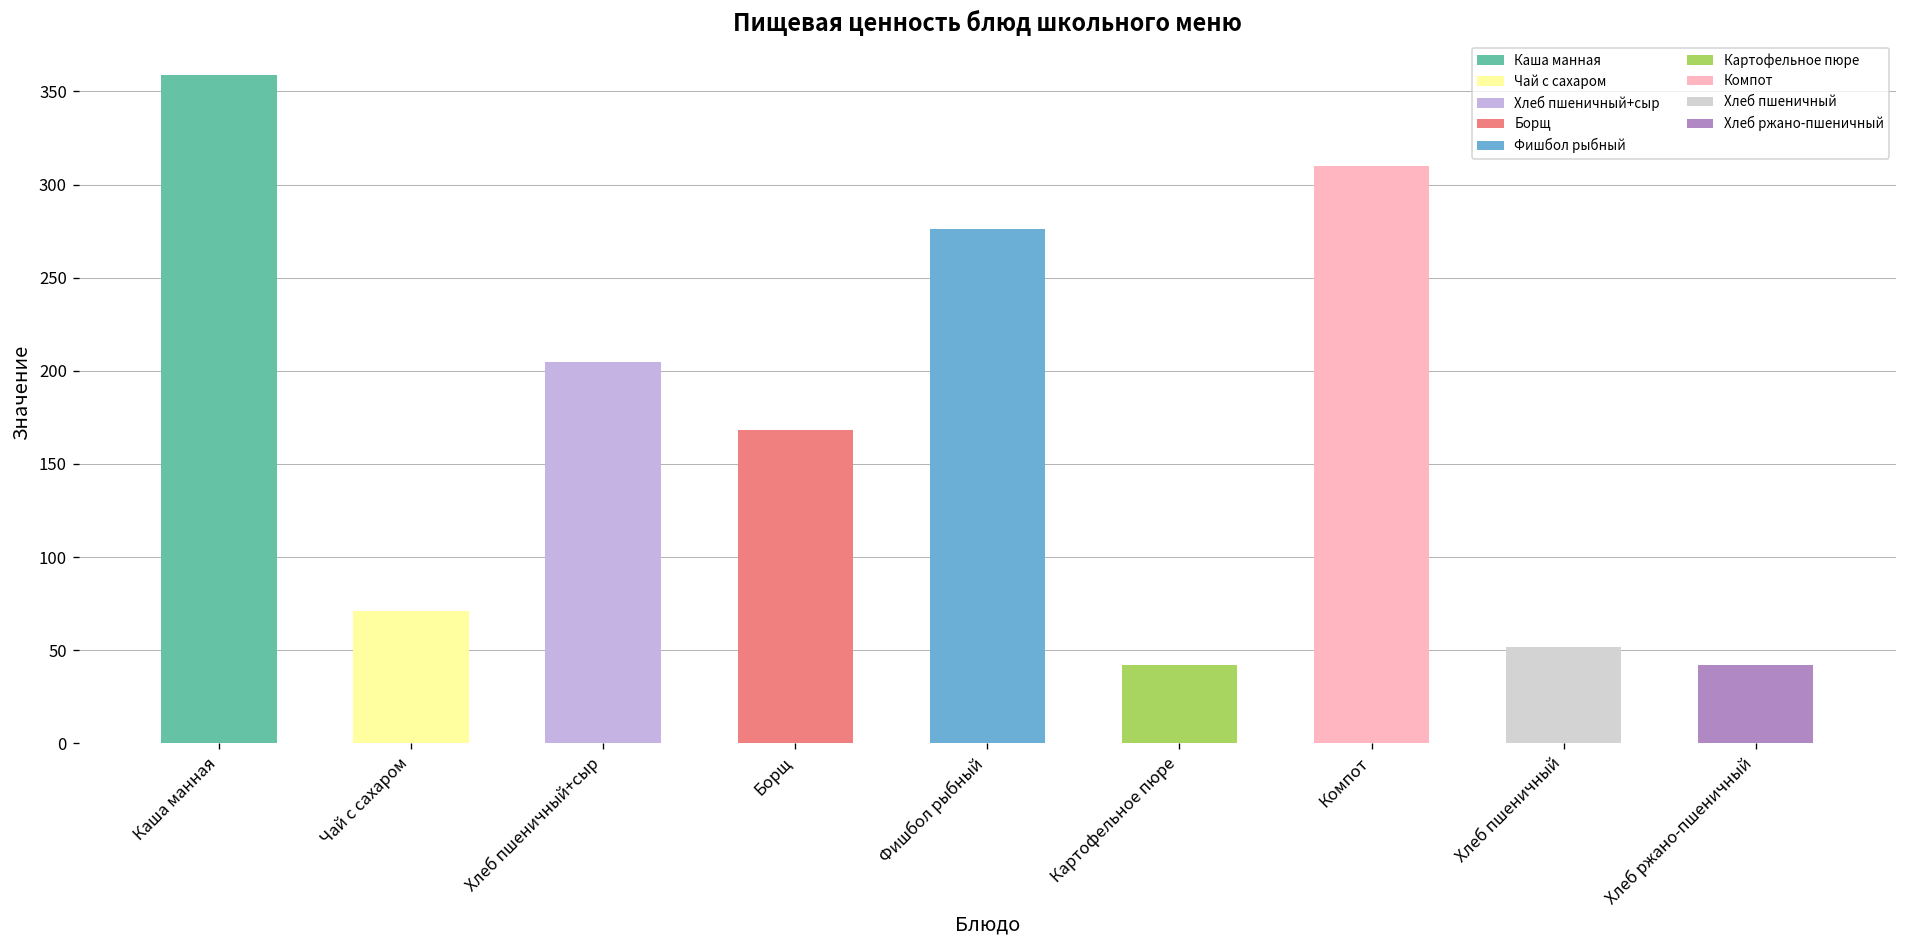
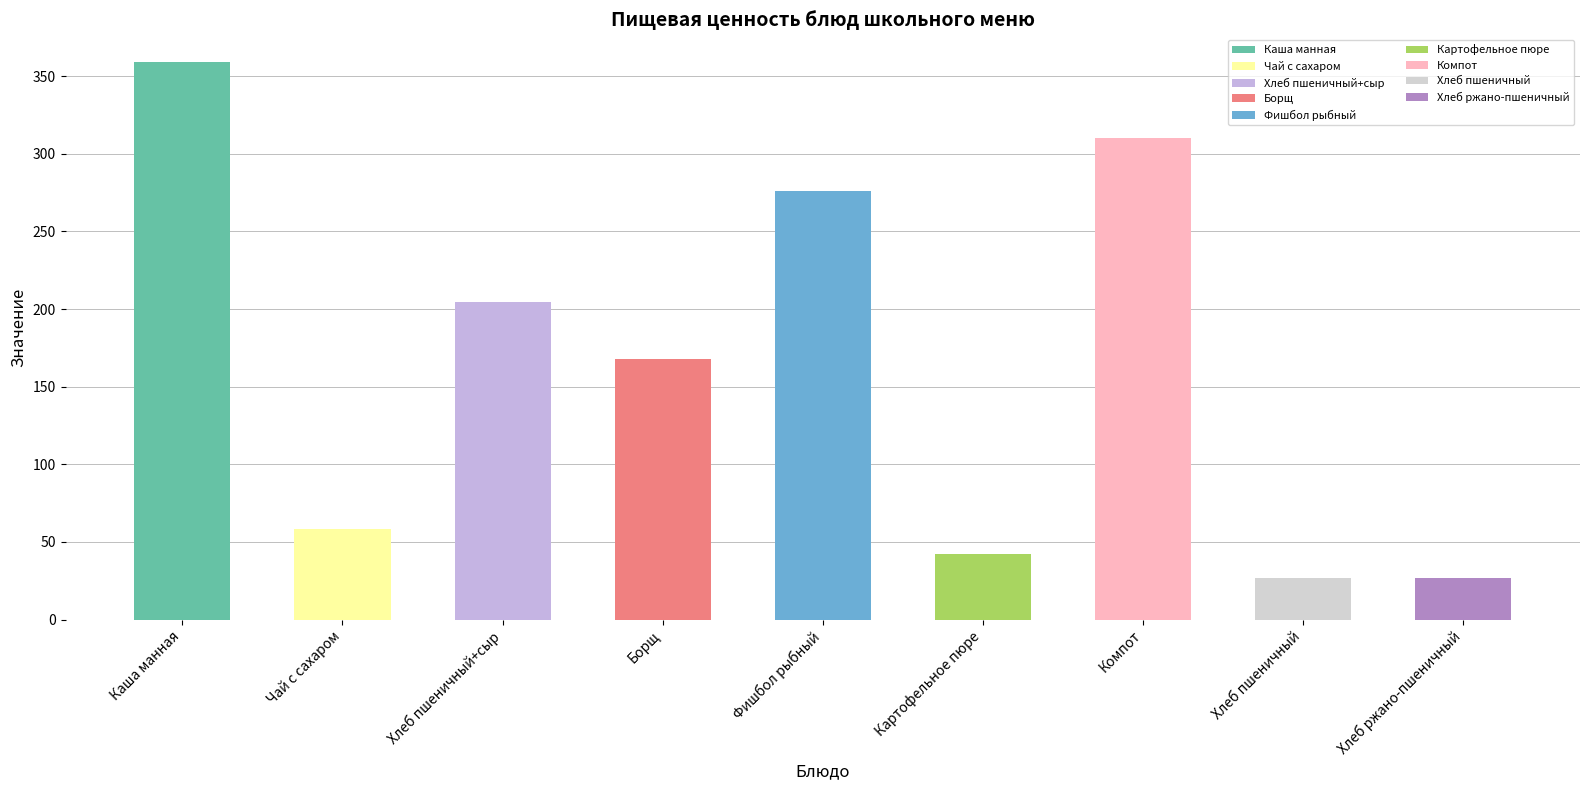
Чай с сахаром: 71 -> 58
Хлеб пшеничный: 52 -> 27
Хлеб ржано-пшеничный: 42 -> 27
